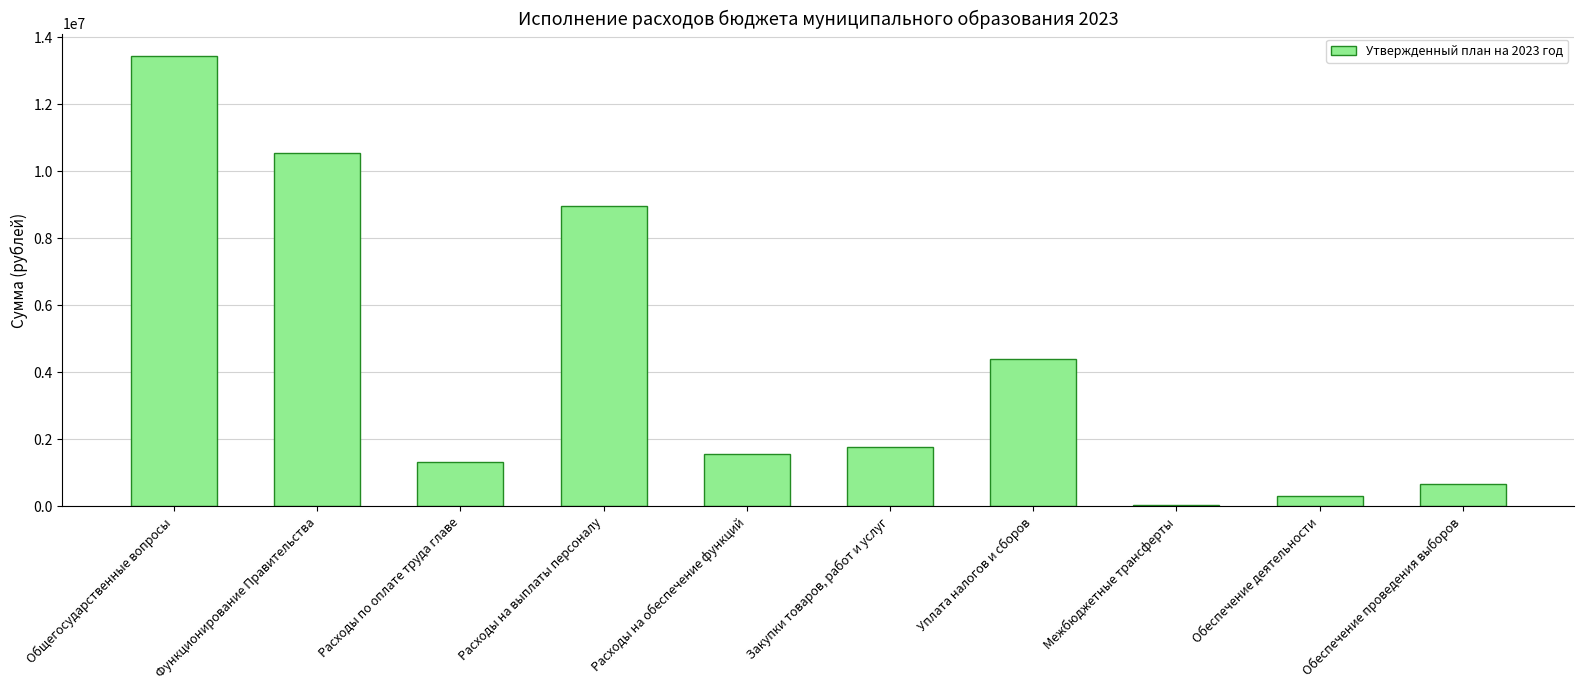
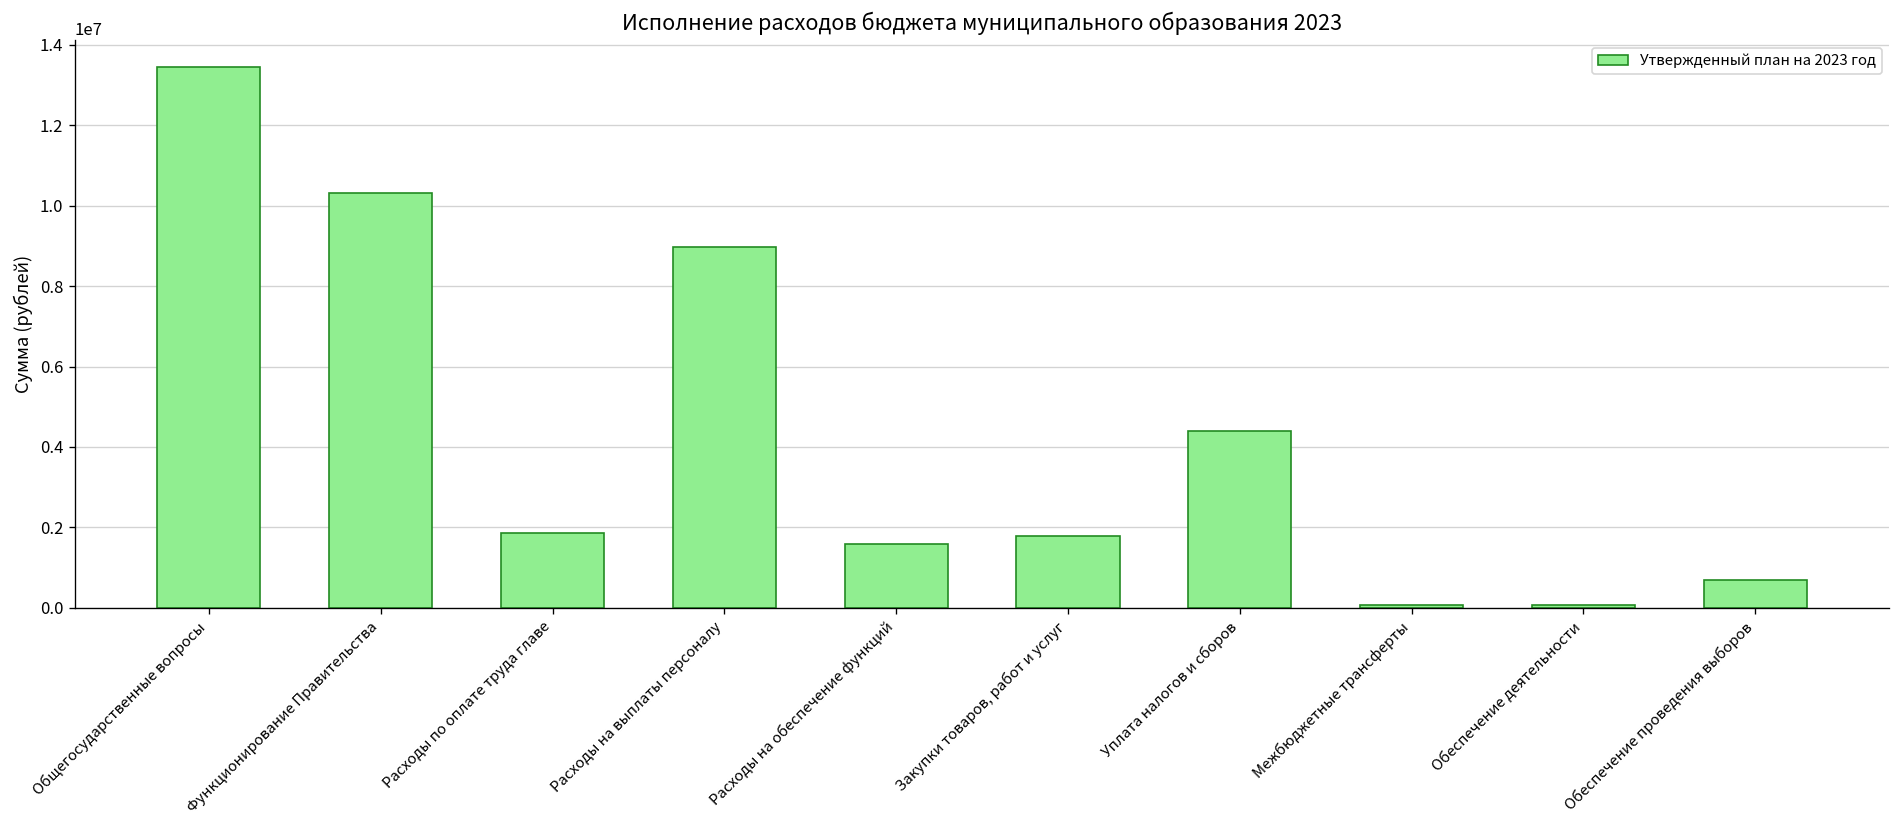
Функционирование Правительства: 10600000 -> 10300000
Расходы по оплате труда главе: 1300000 -> 1900000
Обеспечение деятельности: 300000 -> 100000
